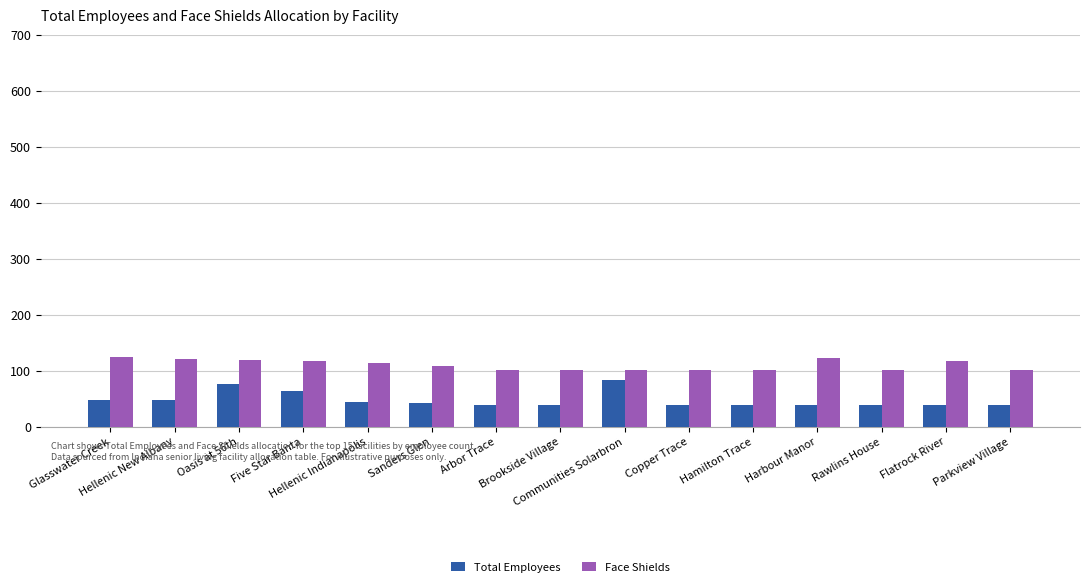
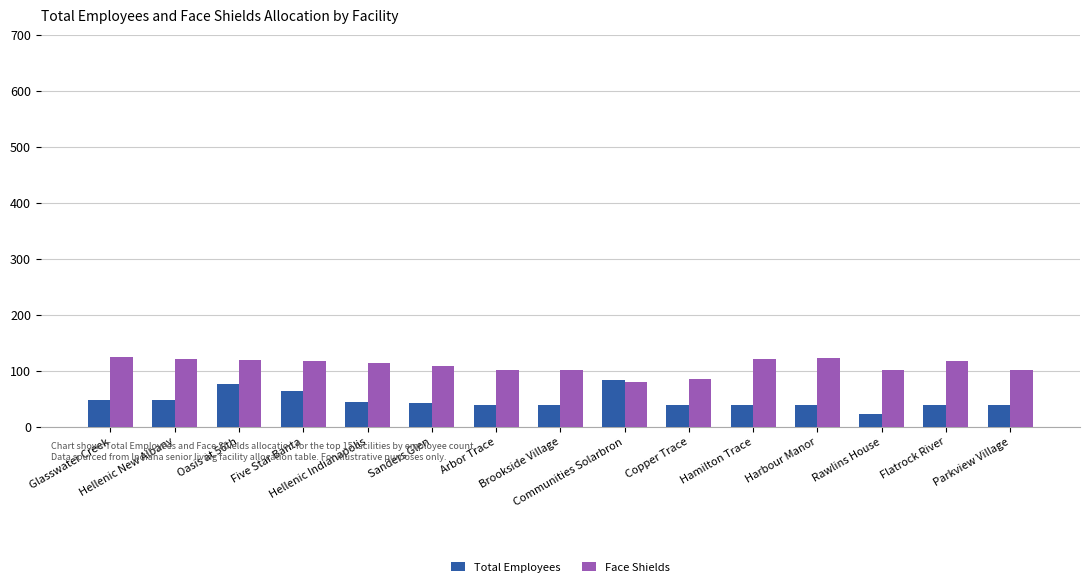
Face Shields, Communities Solarbron: 100 -> 80
Face Shields, Copper Trace: 100 -> 80
Face Shields, Hamilton Trace: 100 -> 120
Total Employees, Rawlins House: 40 -> 20
